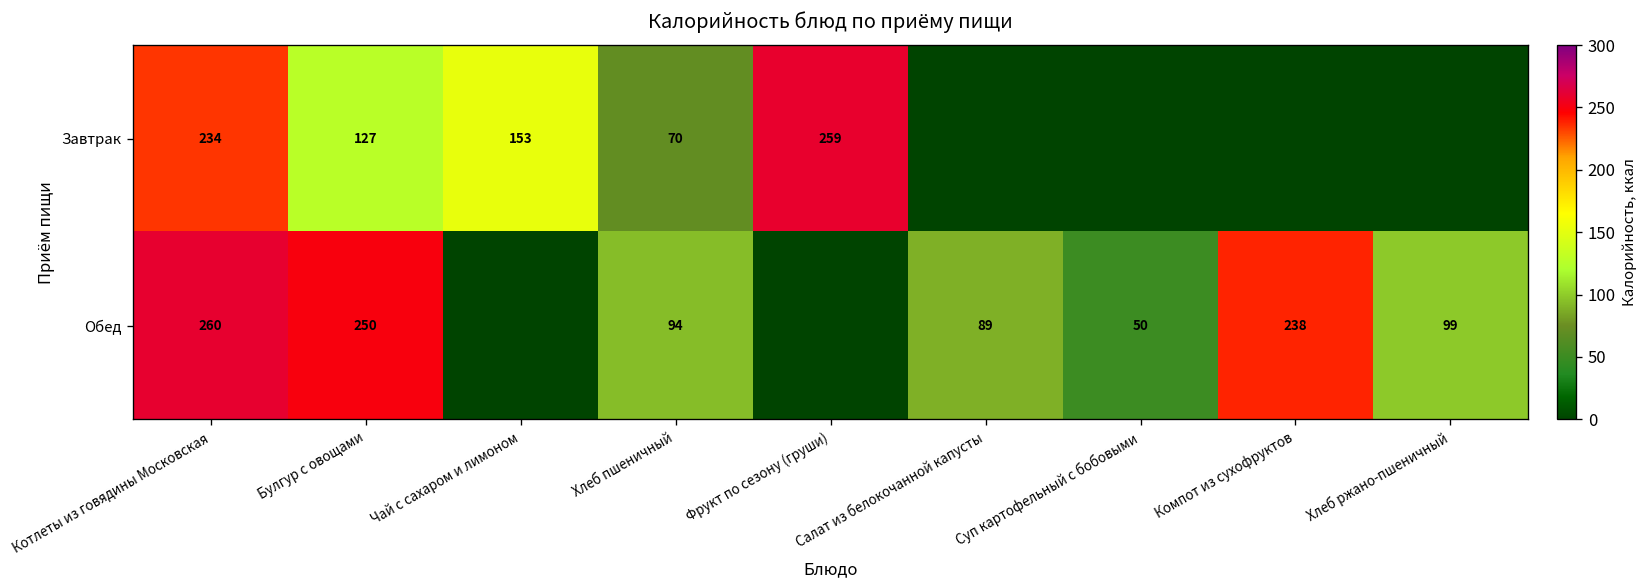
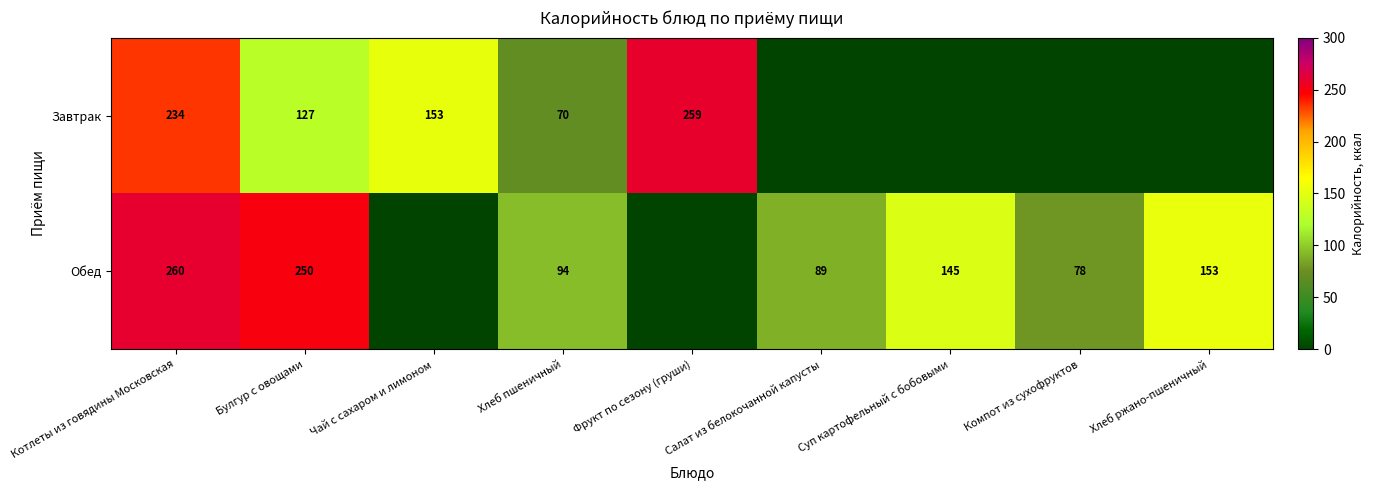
Обед, Суп картофельный с бобовыми: 50 -> 145
Обед, Компот из сухофруктов: 238 -> 78
Обед, Хлеб ржано-пшеничный: 99 -> 153
